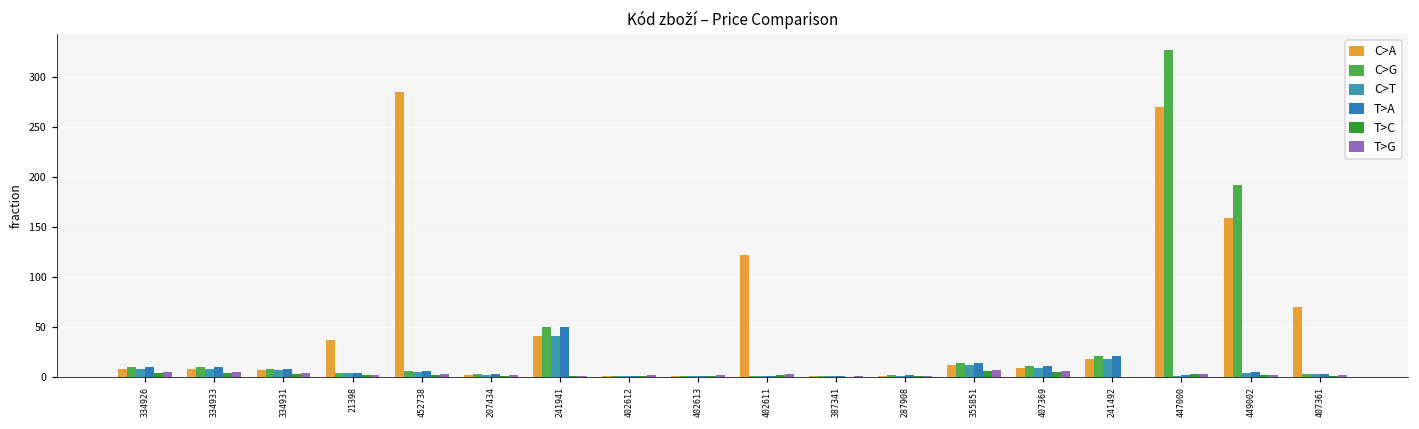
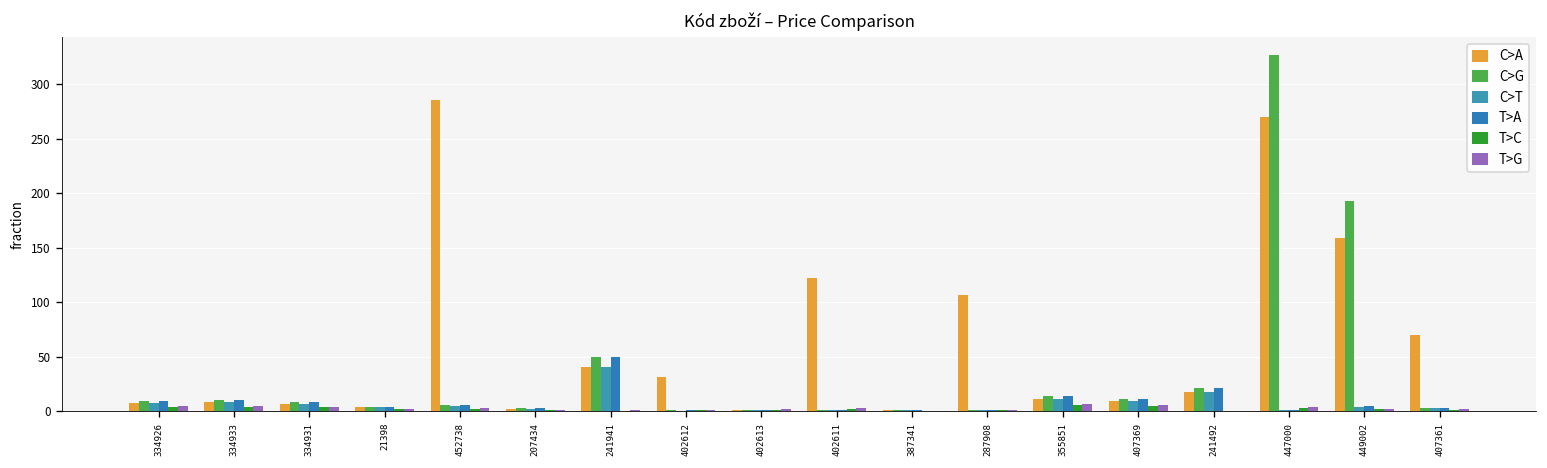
C>A, 21398: 40 -> 0
C>A, 402612: 0 -> 30
C>A, 287908: 0 -> 110
